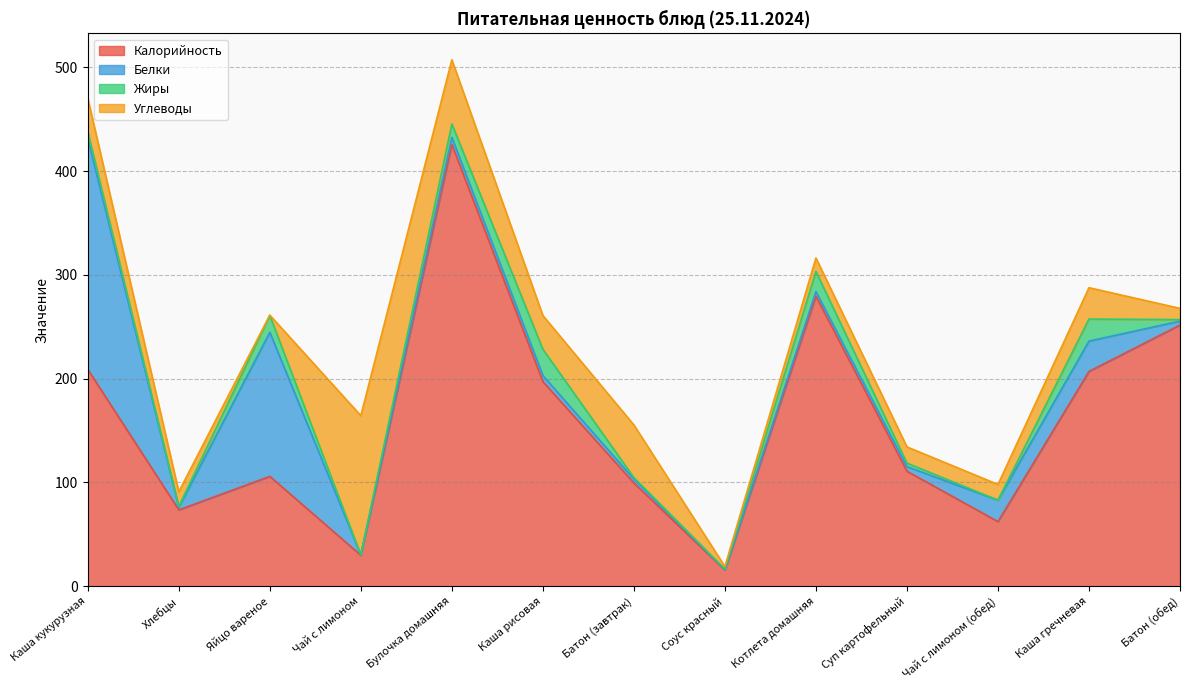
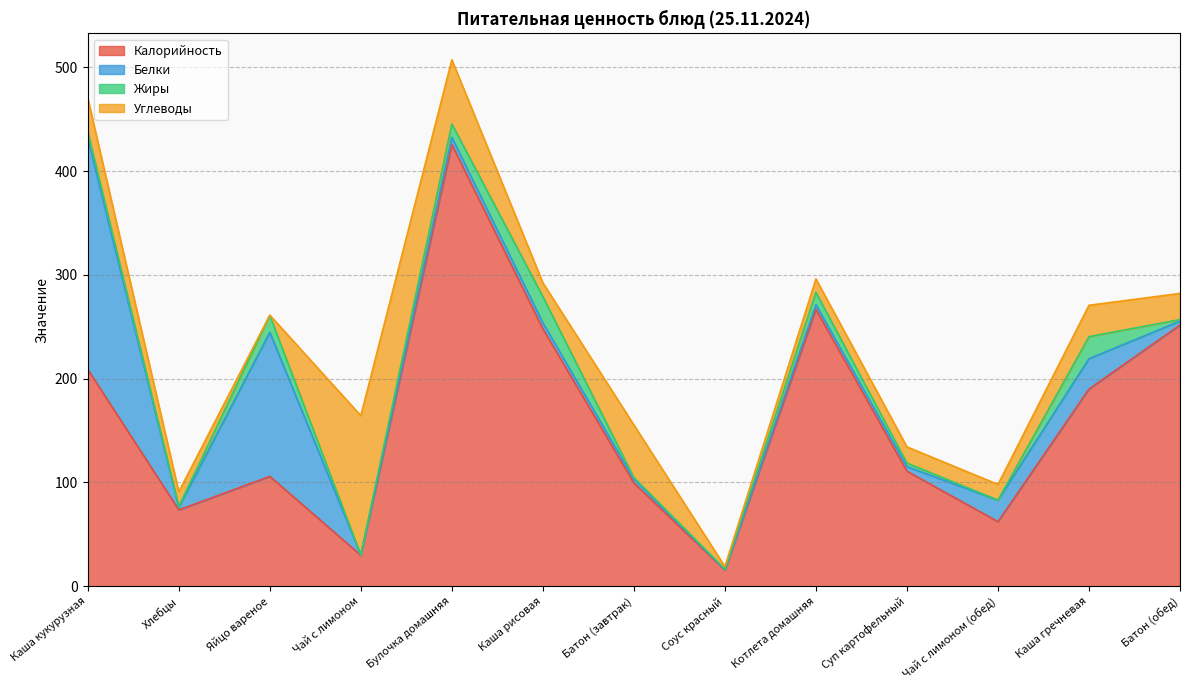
Калорийность, Каша рисовая: 197 -> 248
Углеводы, Каша рисовая: 33 -> 13
Калорийность, Котлета домашняя: 279 -> 267
Жиры, Котлета домашняя: 19 -> 12
Калорийность, Каша гречневая: 207 -> 190
Углеводы, Батон (обед): 11 -> 25
